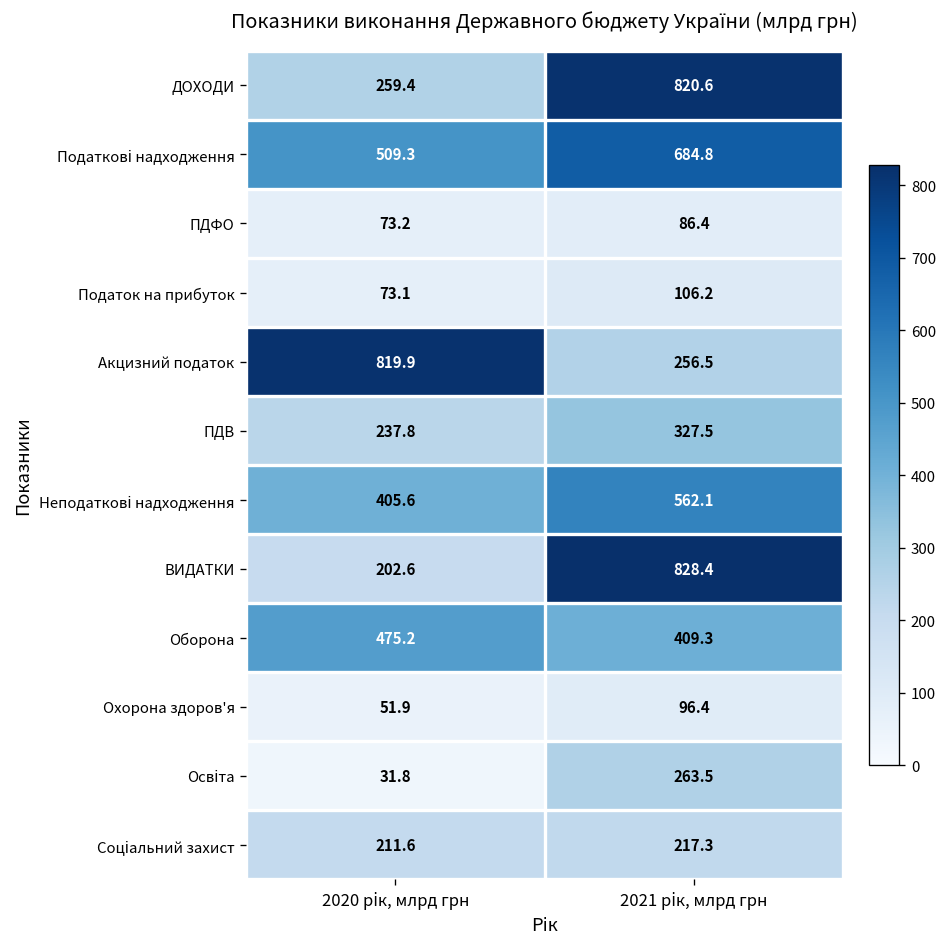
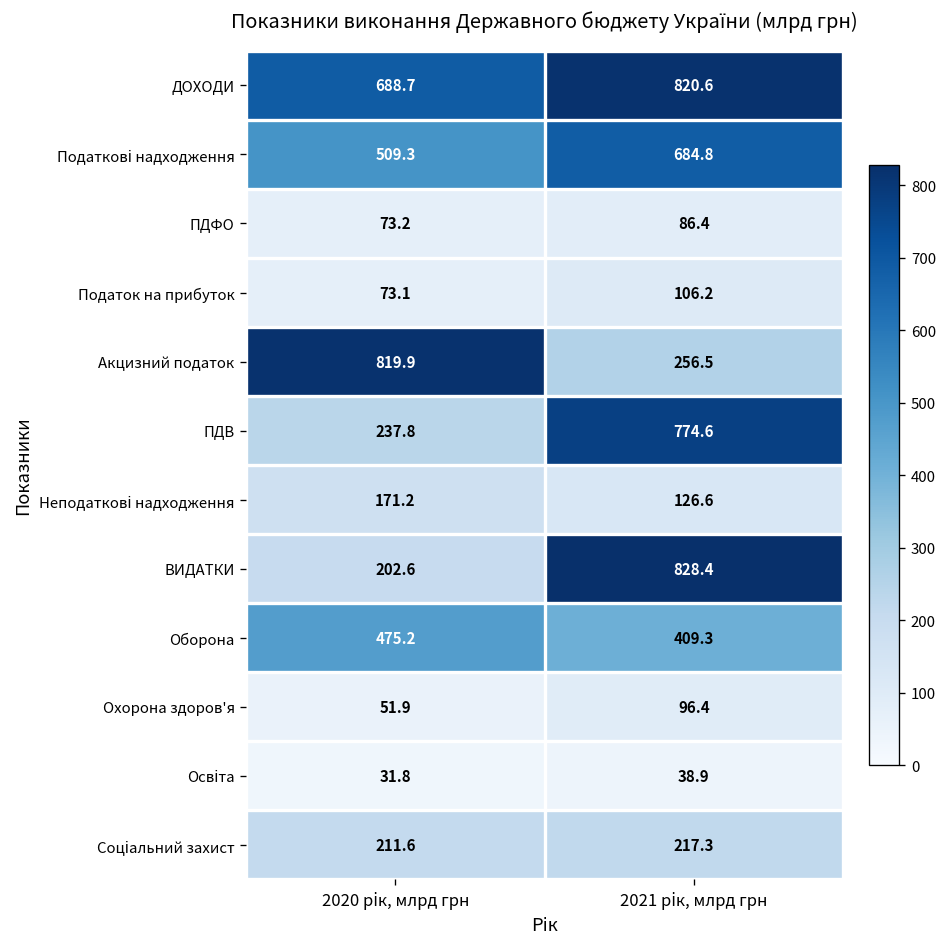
ДОХОДИ, 2020 рік, млрд грн: 259.4 -> 688.7
ПДВ, 2021 рік, млрд грн: 327.5 -> 774.6
Неподаткові надходження, 2020 рік, млрд грн: 405.6 -> 171.2
Неподаткові надходження, 2021 рік, млрд грн: 562.1 -> 126.6
Освіта, 2021 рік, млрд грн: 263.5 -> 38.9
